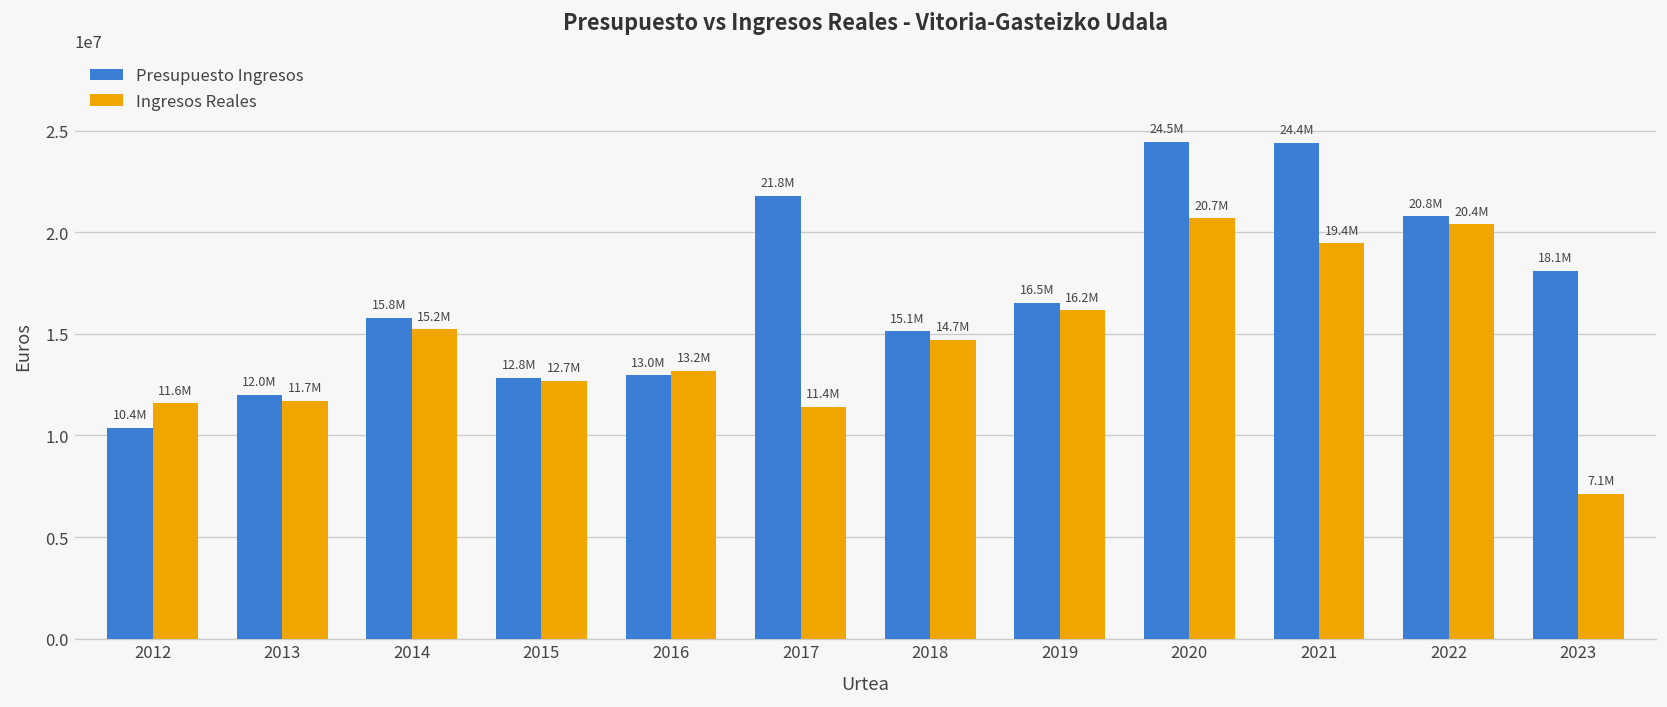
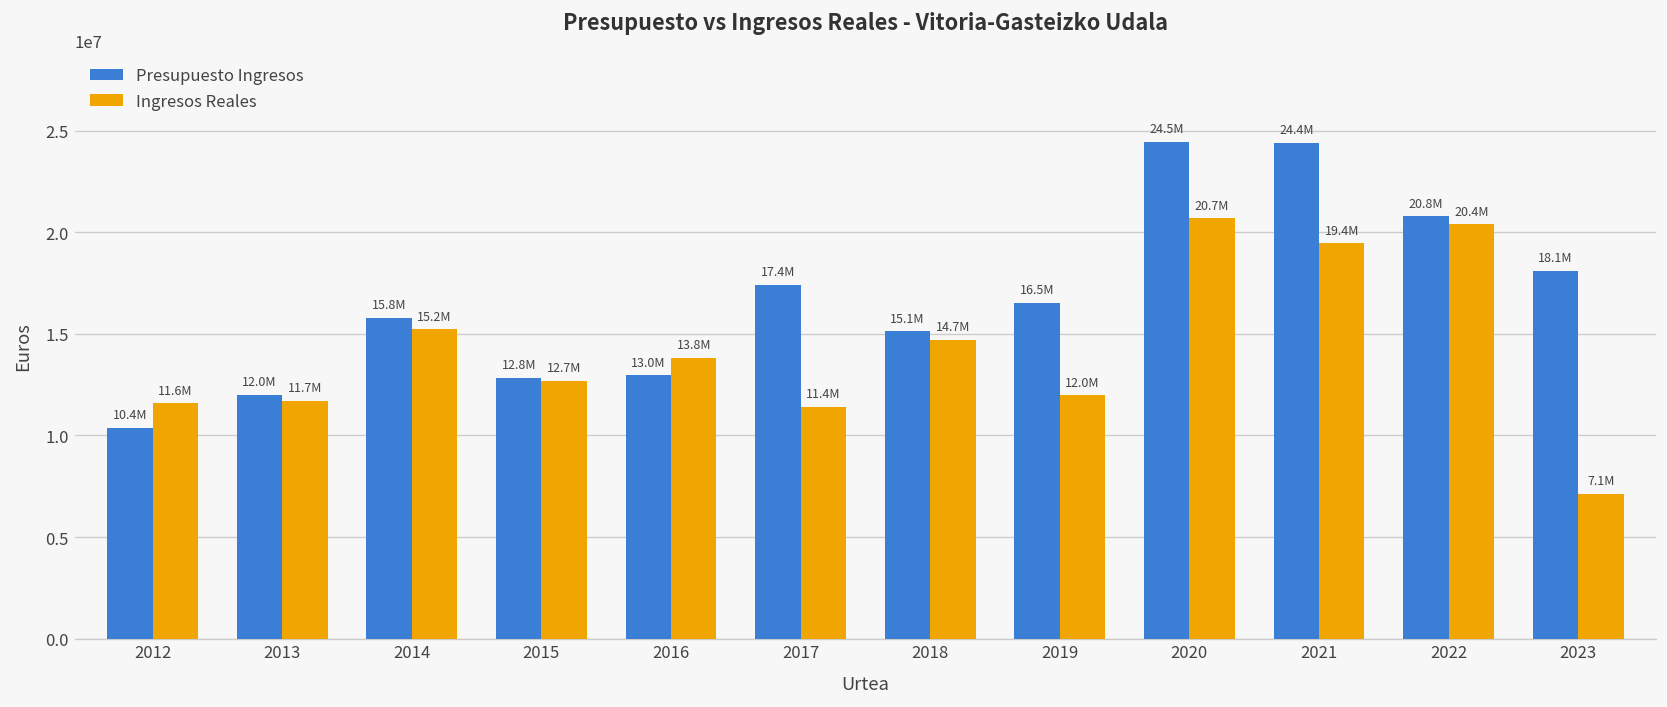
Ingresos Reales, 2016: 13.2M -> 13.8M
Presupuesto Ingresos, 2017: 21.8M -> 17.4M
Ingresos Reales, 2019: 16.2M -> 12.0M
